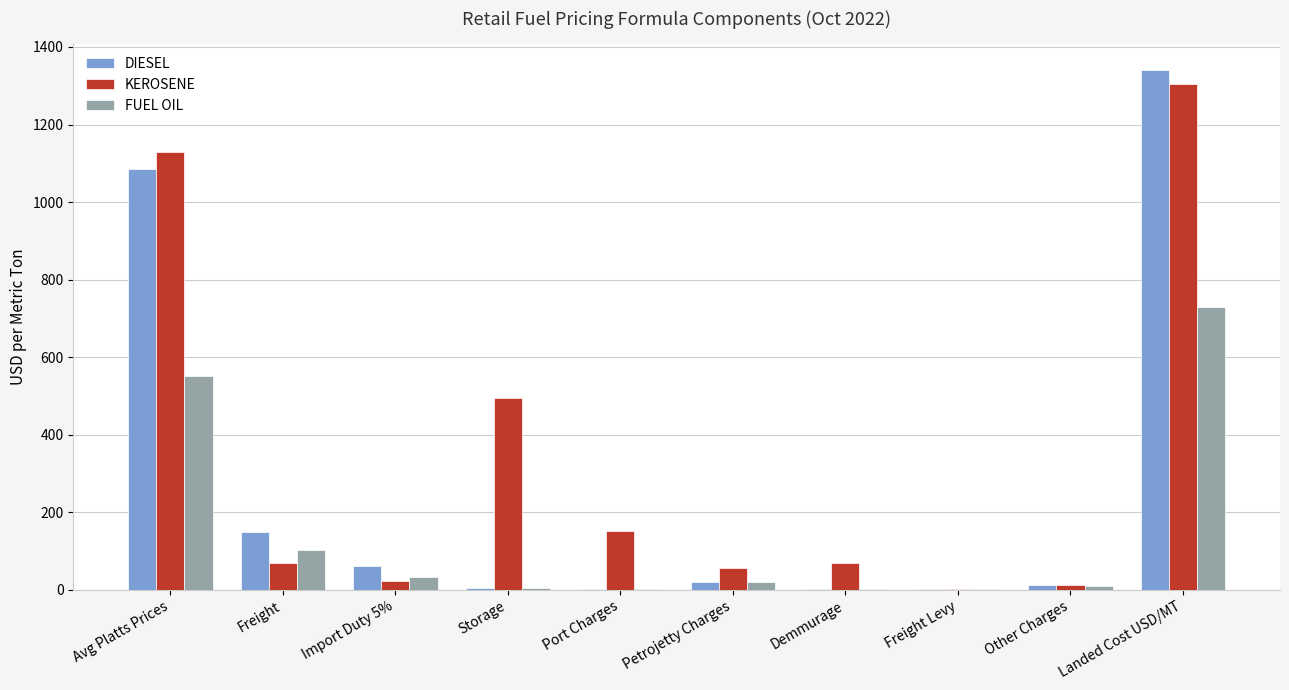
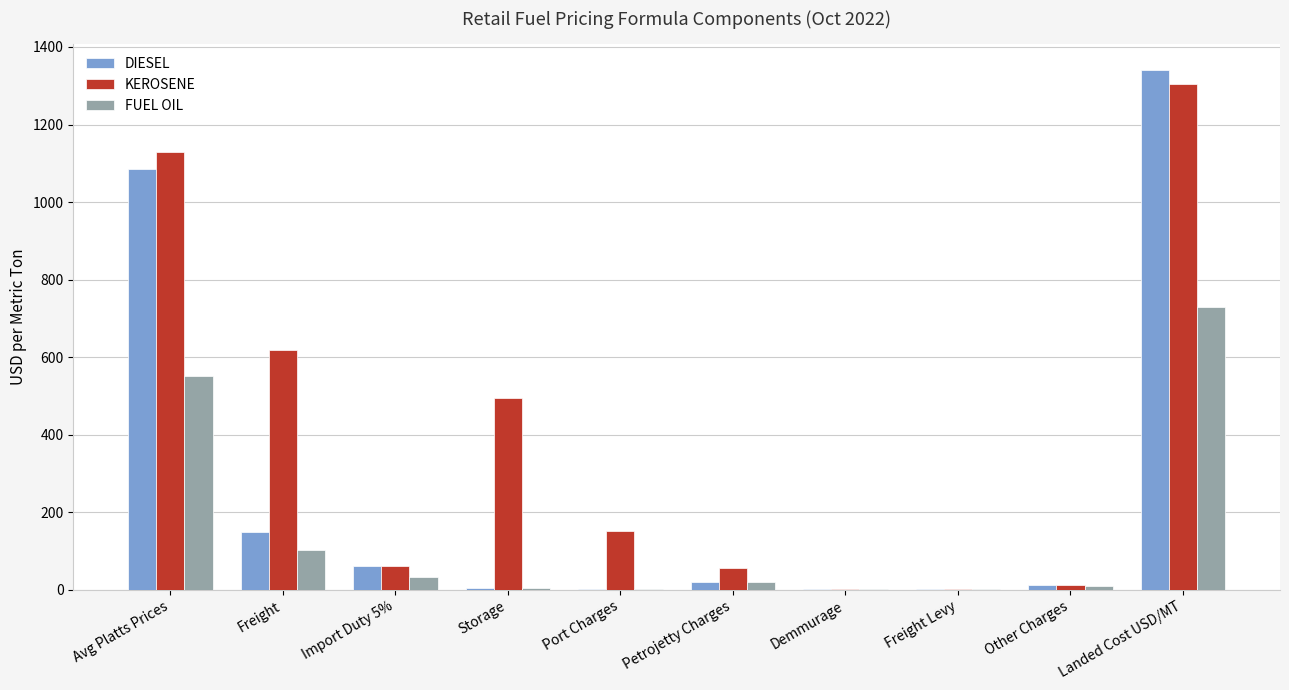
KEROSENE, Freight: 70 -> 620
KEROSENE, Import Duty 5%: 20 -> 60
KEROSENE, Demmurage: 70 -> 0
